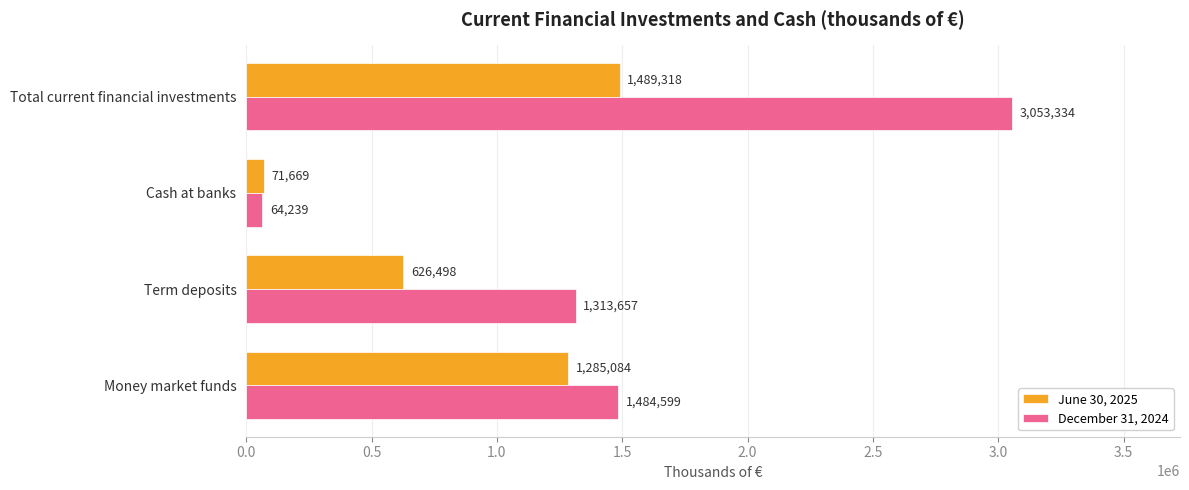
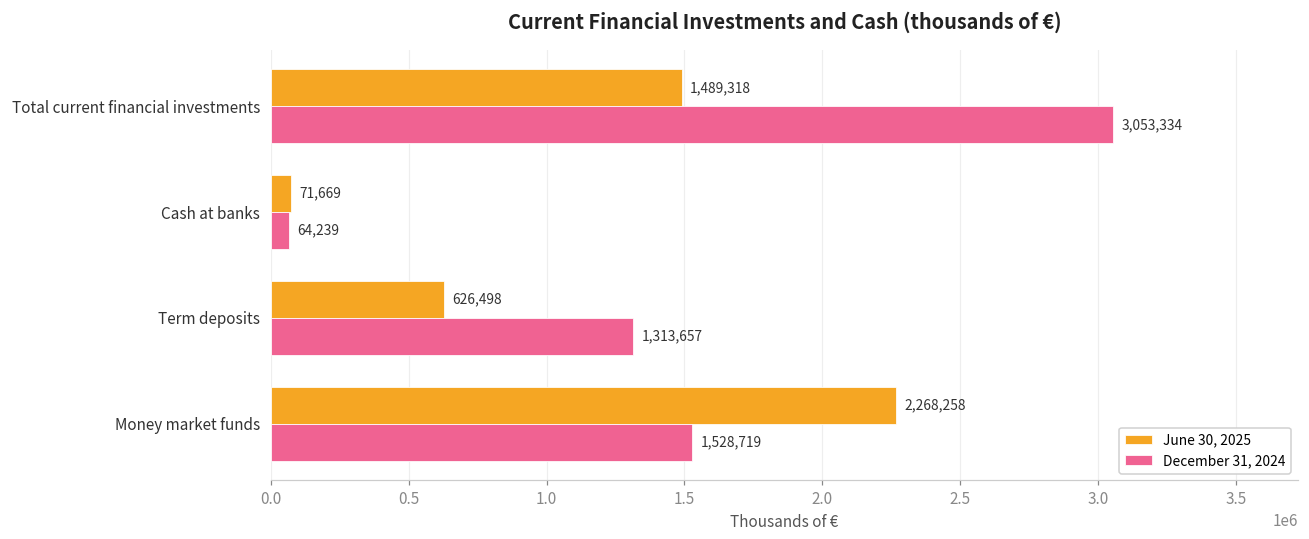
June 30, 2025, Money market funds: 1,285,084 -> 2,268,258
December 31, 2024, Money market funds: 1,484,599 -> 1,528,719
